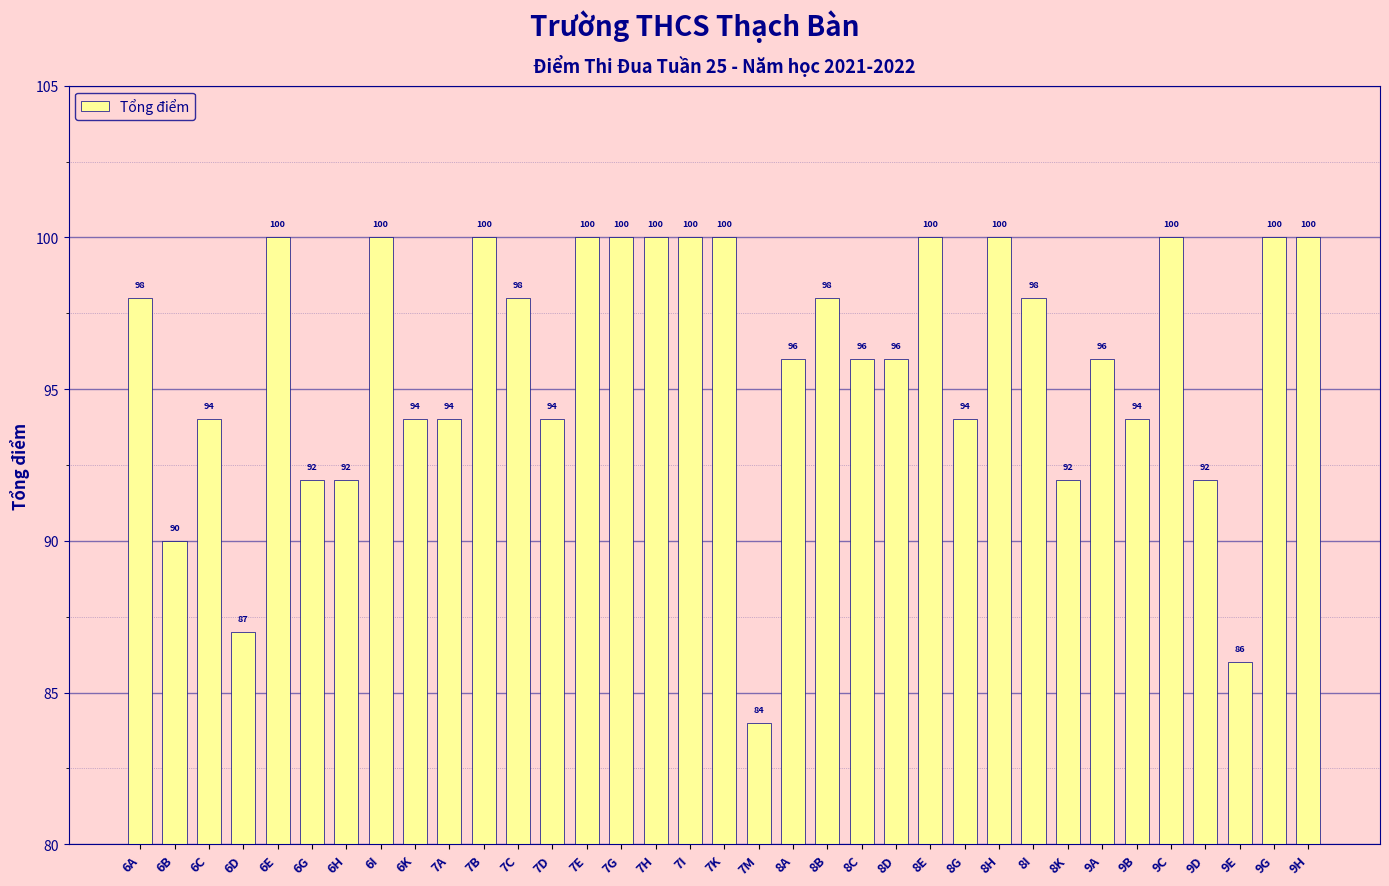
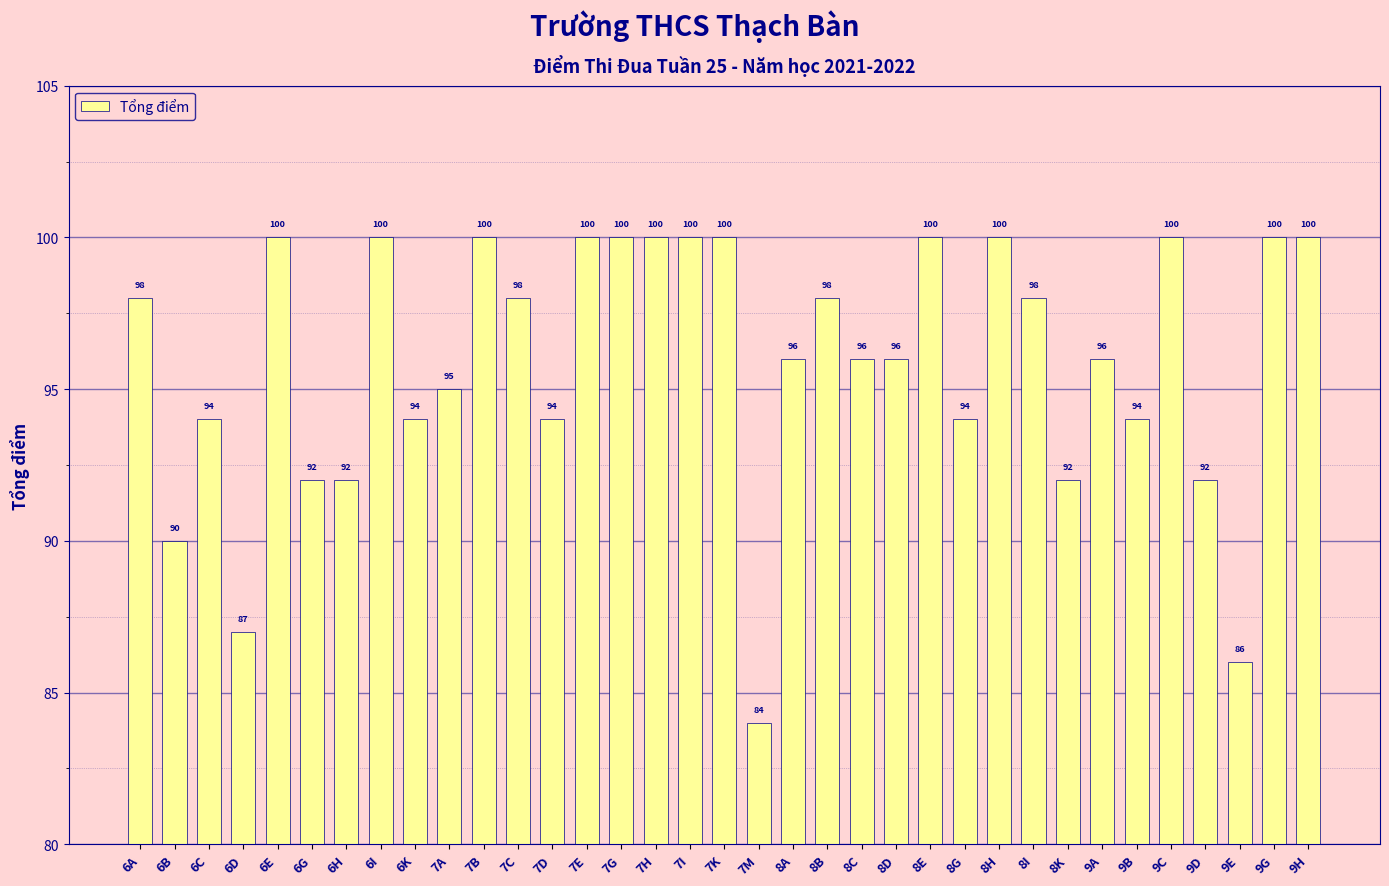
7A: 94 -> 95
